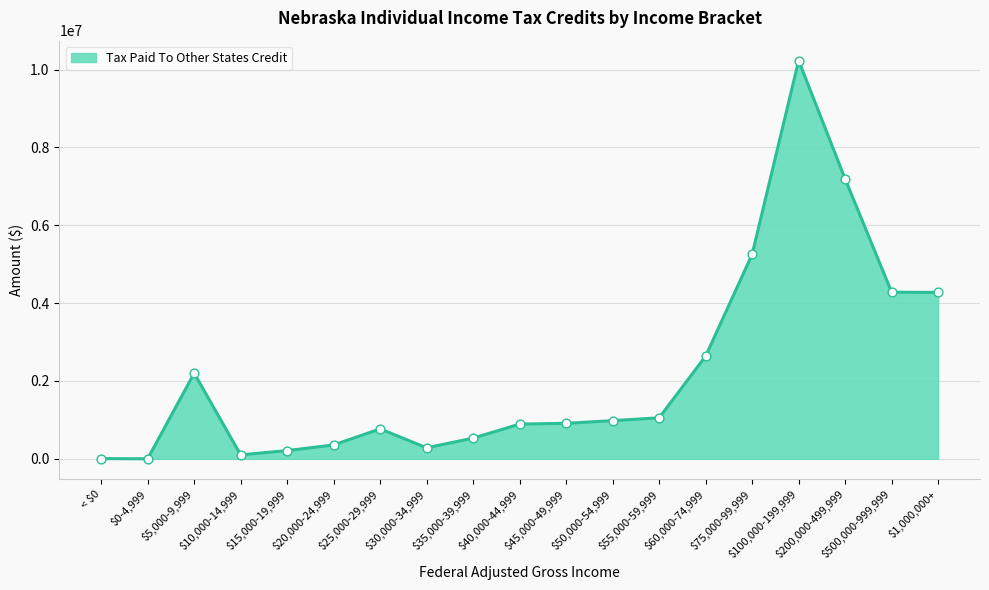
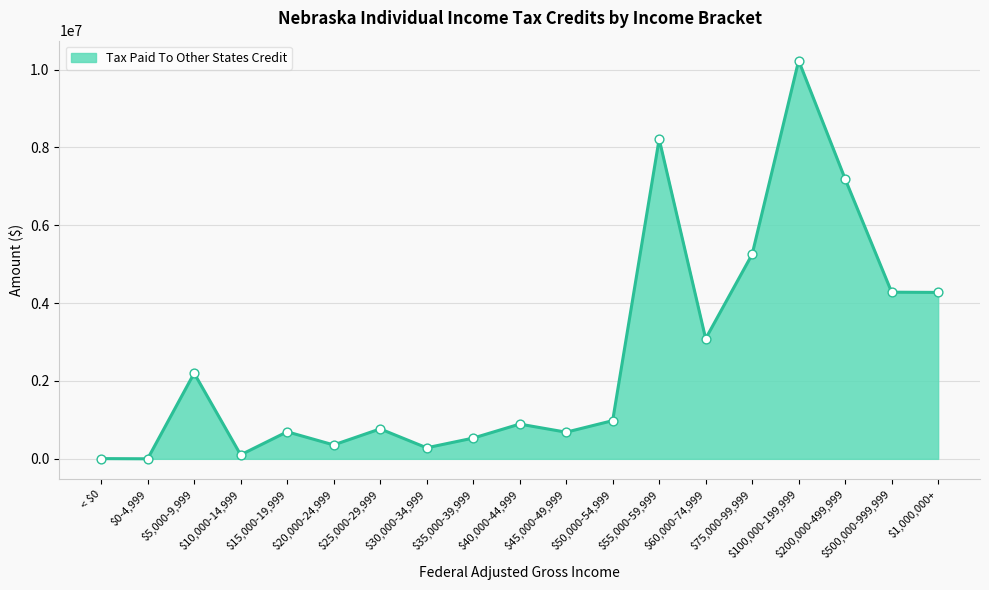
$15,000-19,999: 200000 -> 700000
$45,000-49,999: 900000 -> 700000
$55,000-59,999: 1100000 -> 8200000
$60,000-74,999: 2600000 -> 3100000
